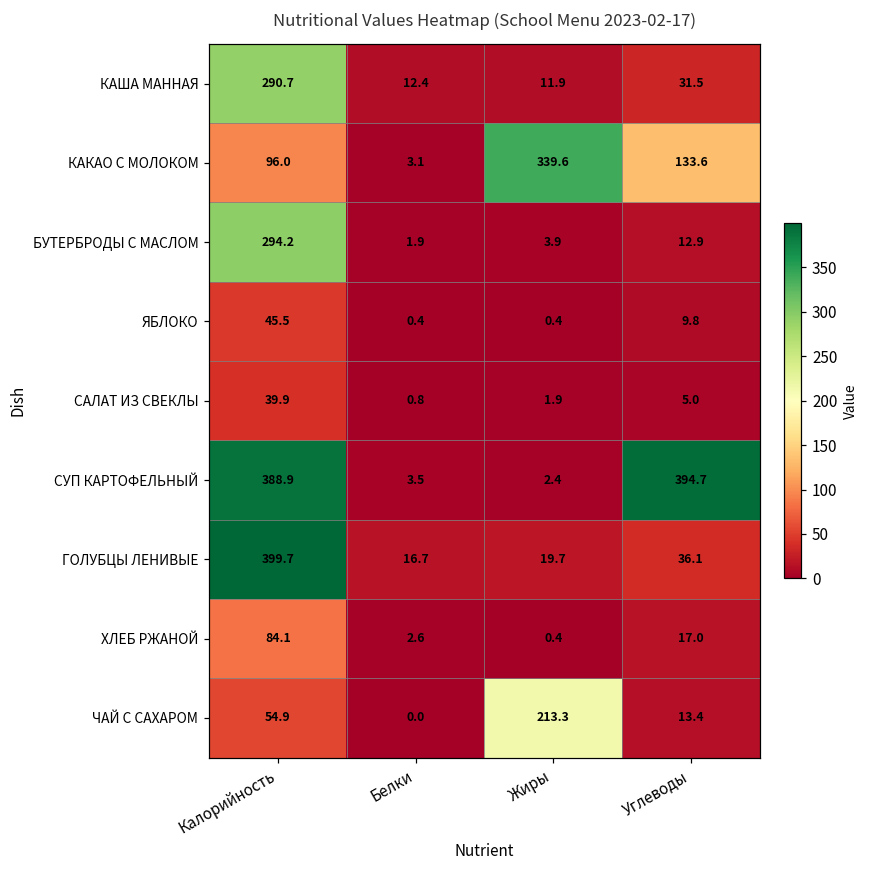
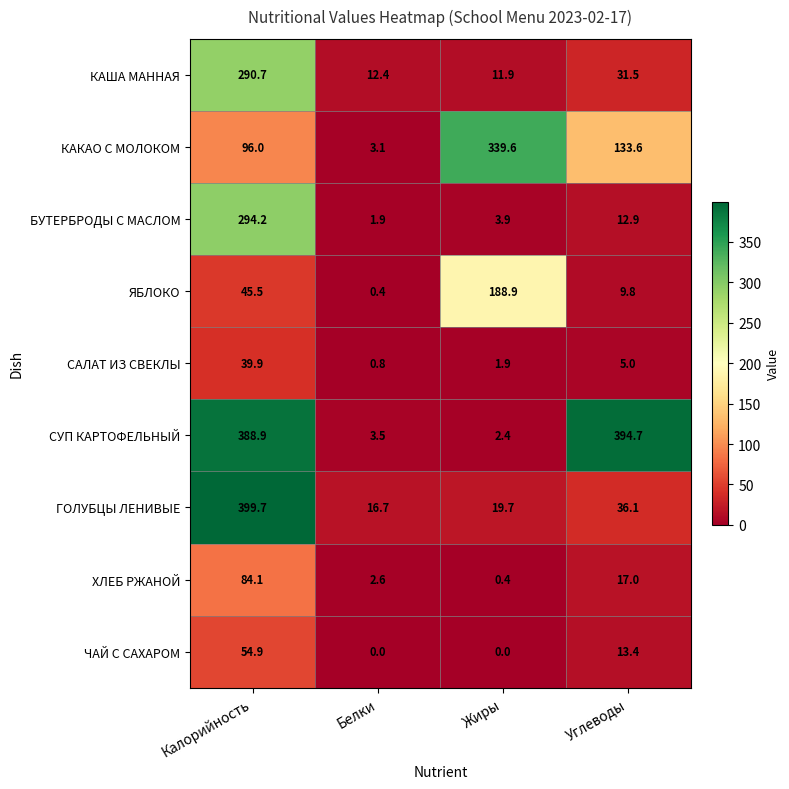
ЯБЛОКО, Жиры: 0.4 -> 188.9
ЧАЙ С САХАРОМ, Жиры: 213.3 -> 0.0
